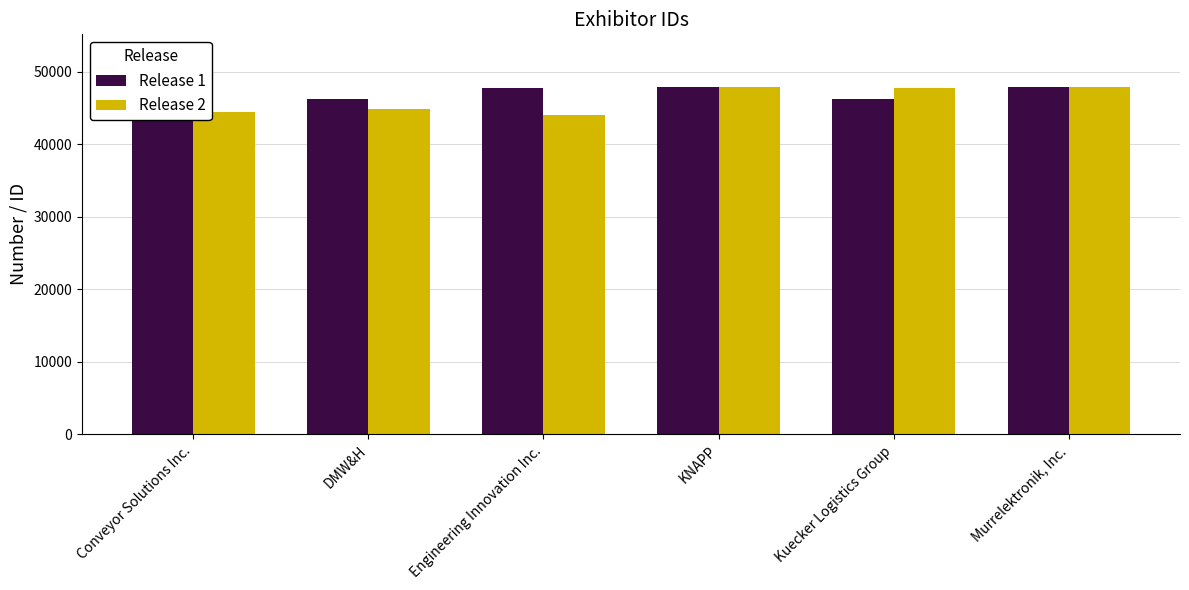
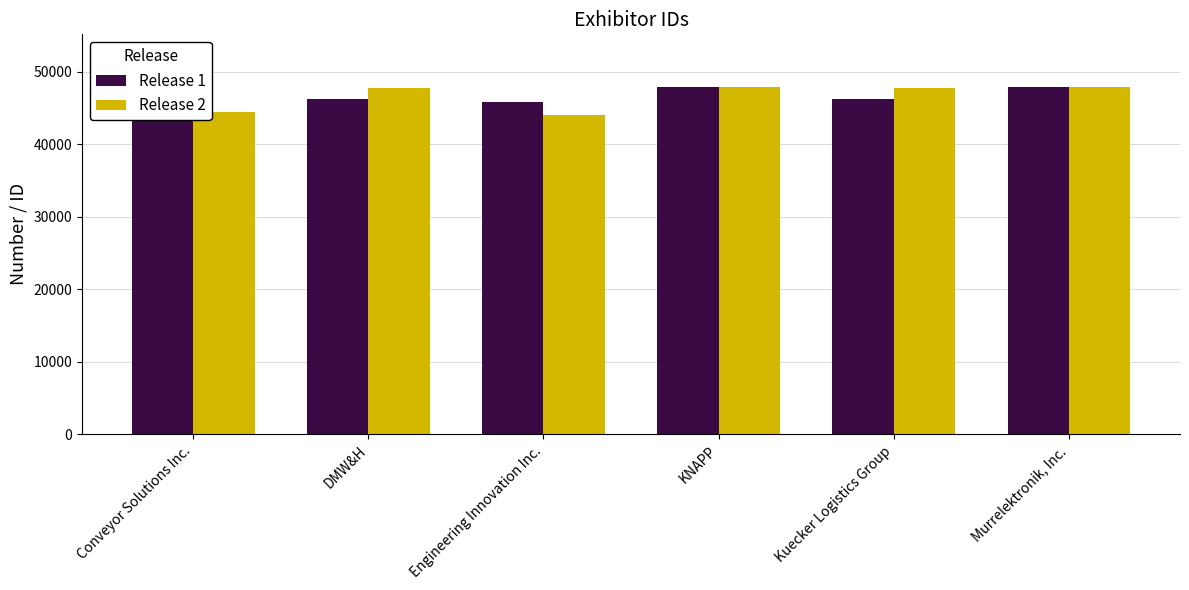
Release 2, DMW&H: 45000 -> 48000
Release 1, Engineering Innovation Inc.: 48000 -> 46000
